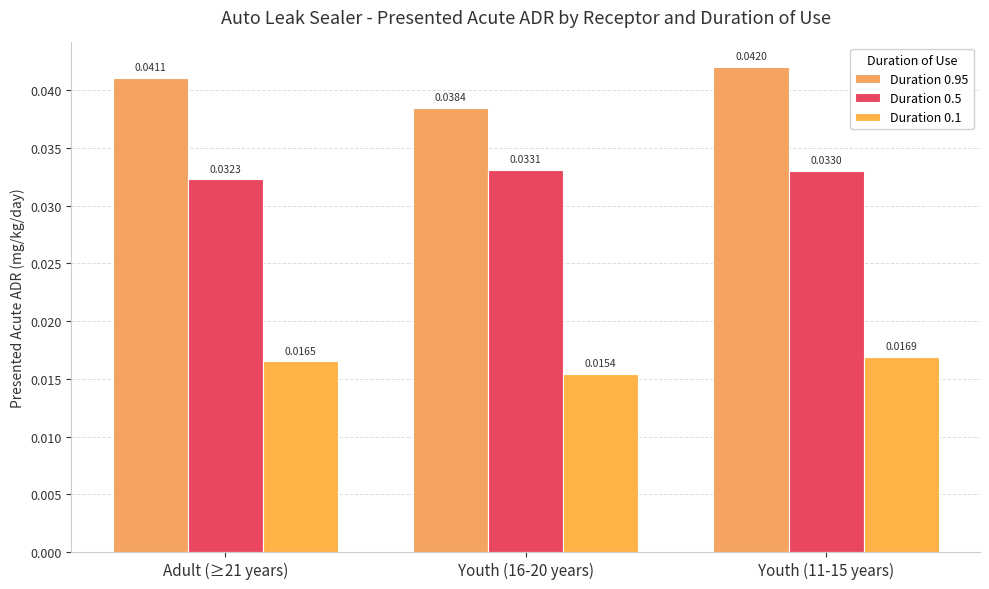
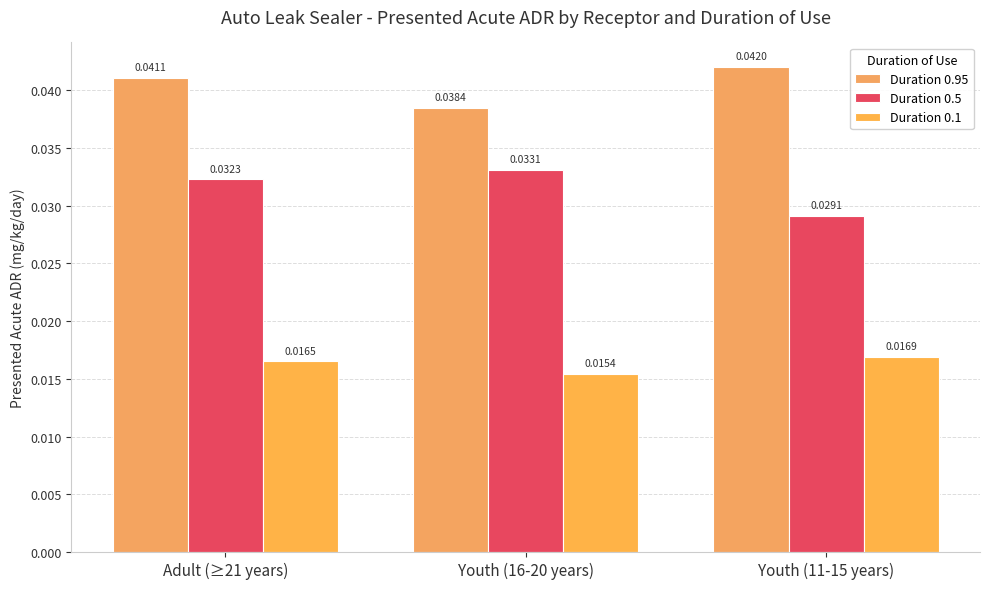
Duration 0.5, Youth (11-15 years): 0.0330 -> 0.0291
